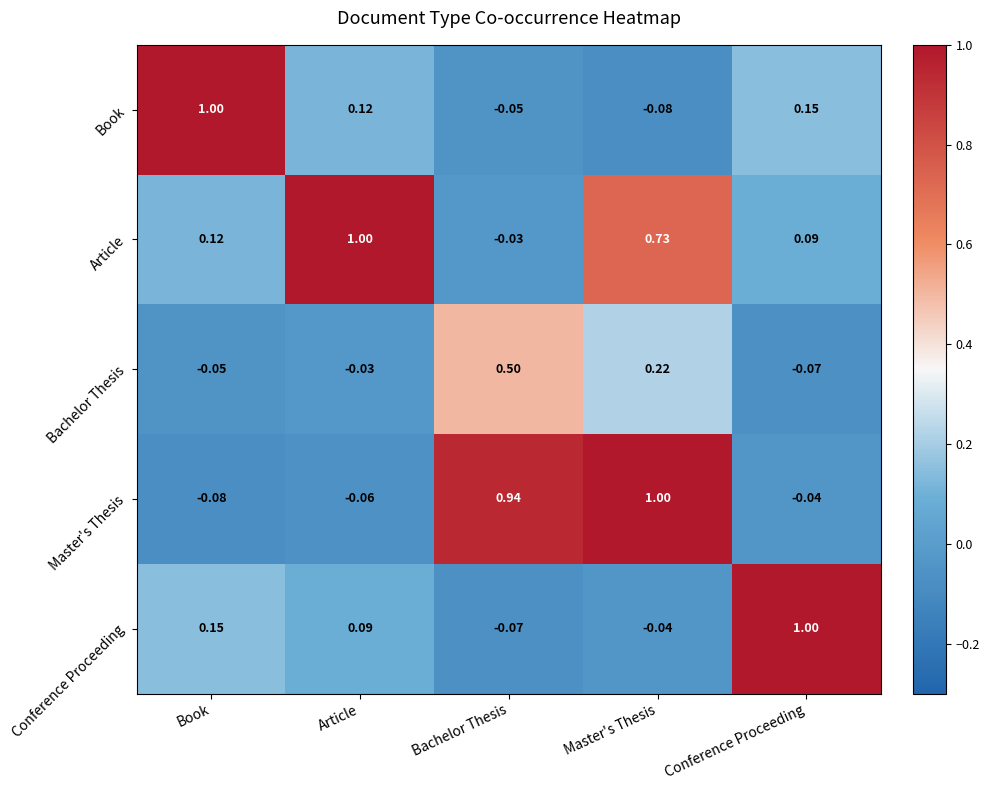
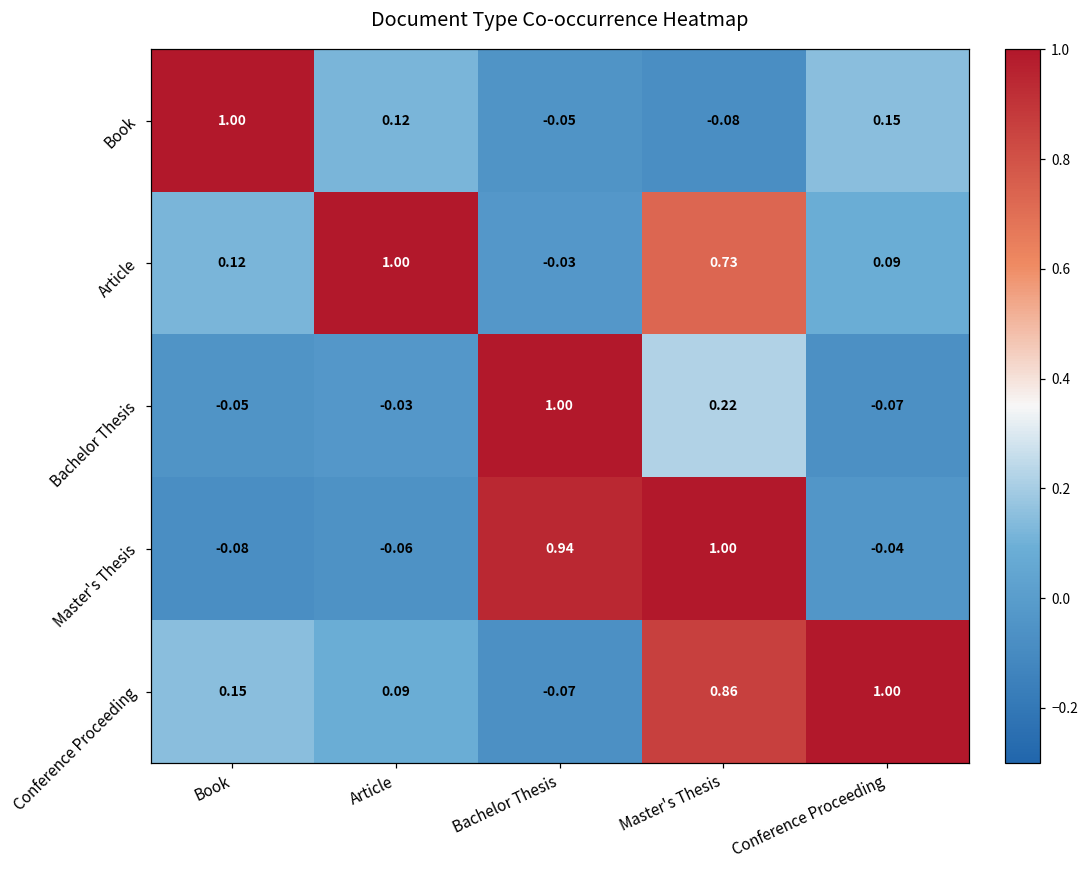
Bachelor Thesis, Bachelor Thesis: 0.50 -> 1.00
Conference Proceeding, Master's Thesis: -0.04 -> 0.86
